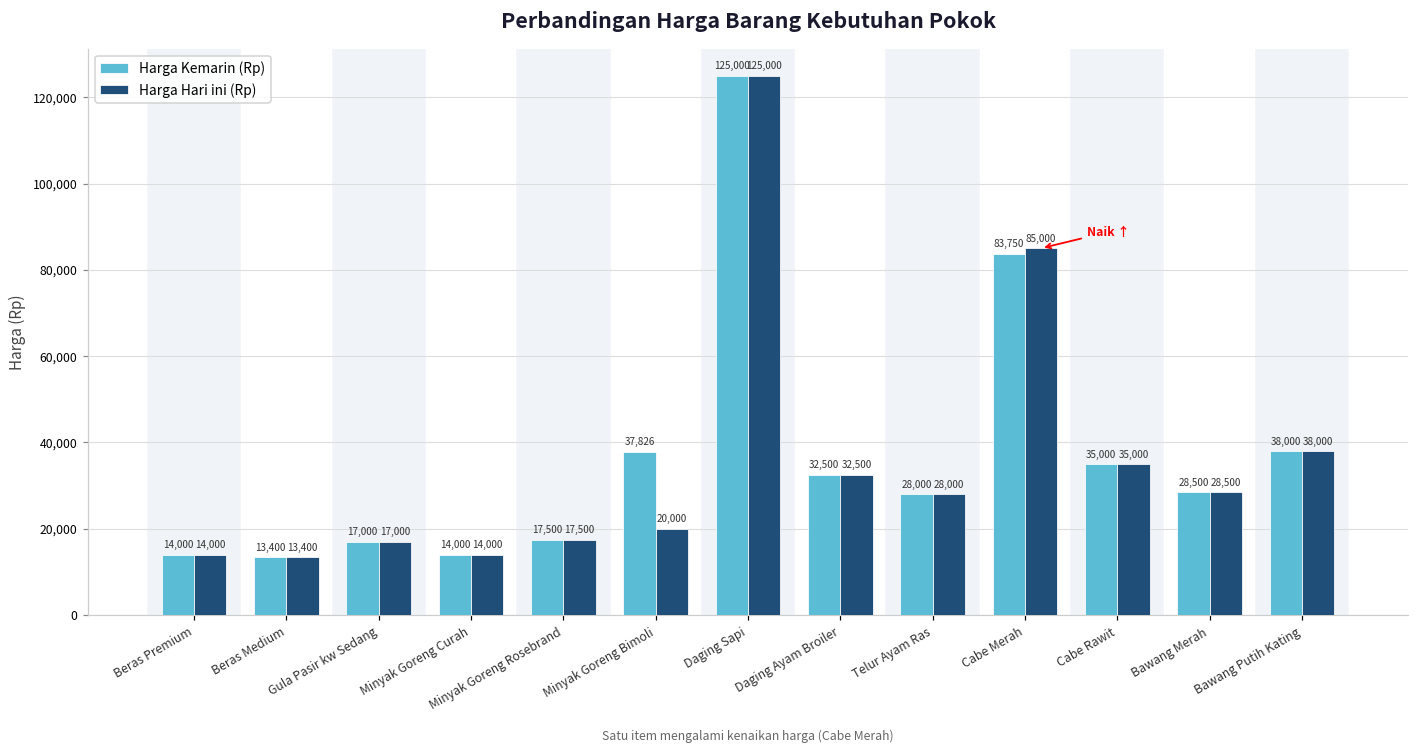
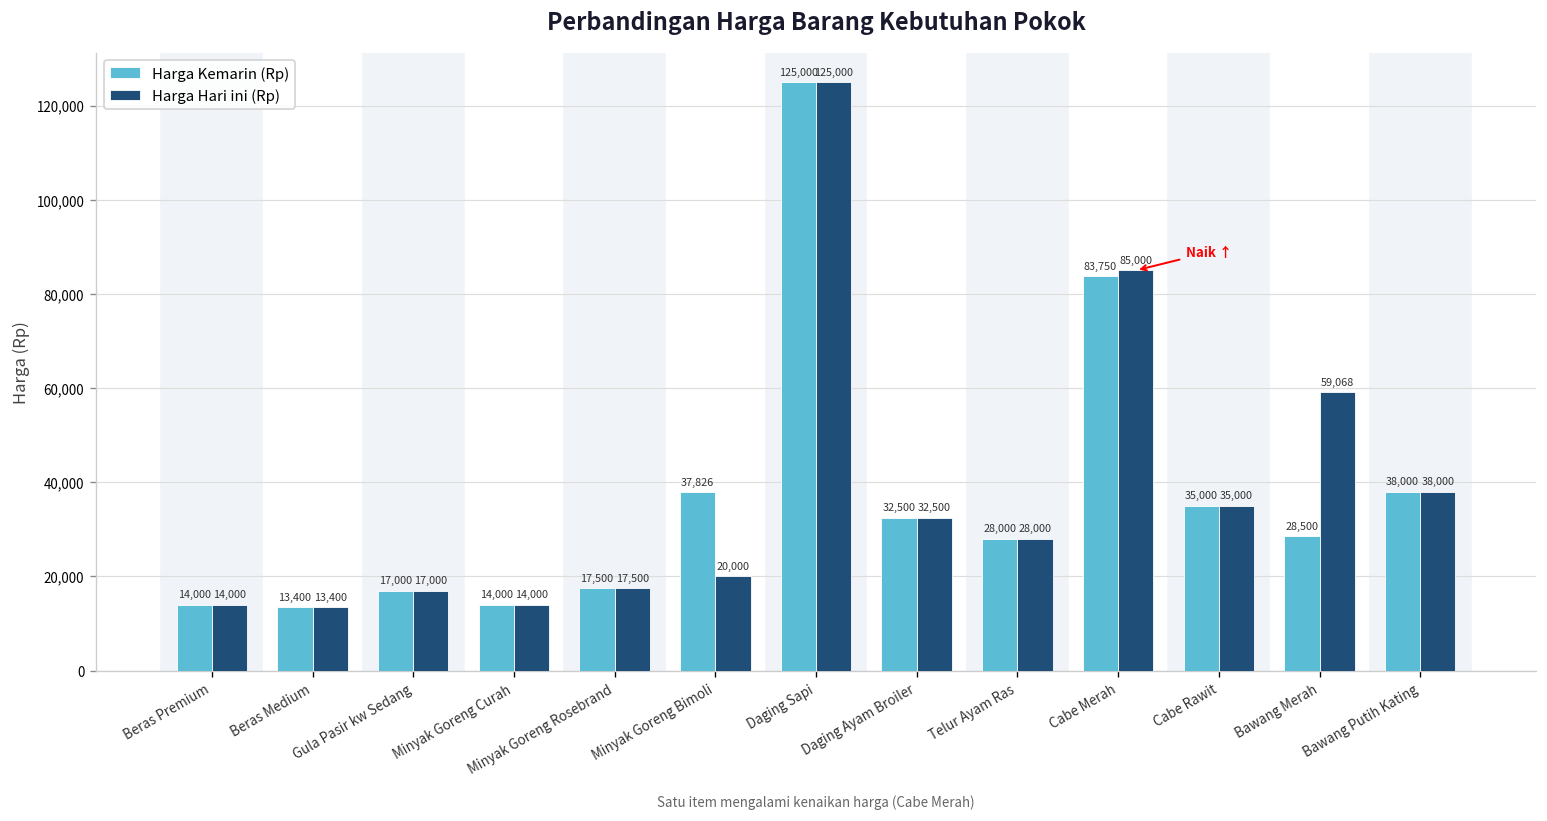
Harga Hari ini (Rp), Bawang Merah: 28,500 -> 59,068
